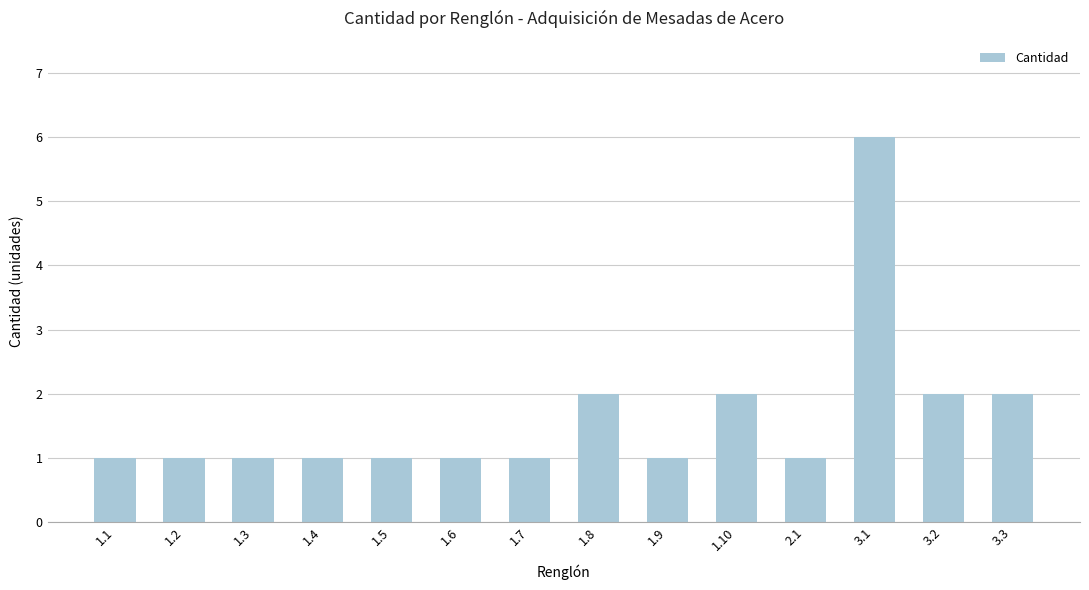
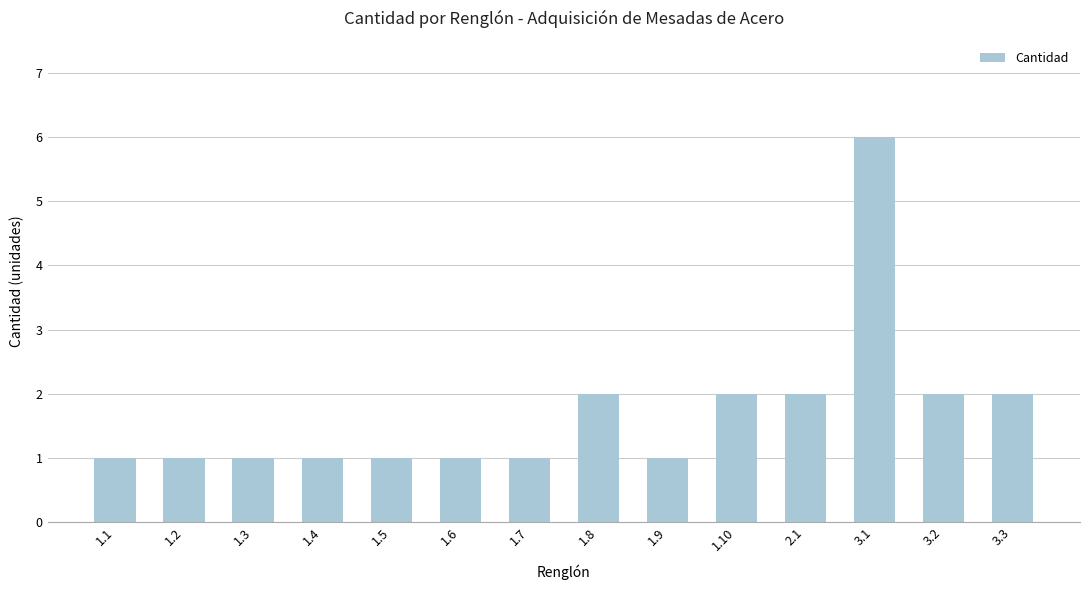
2.1: 1 -> 2
